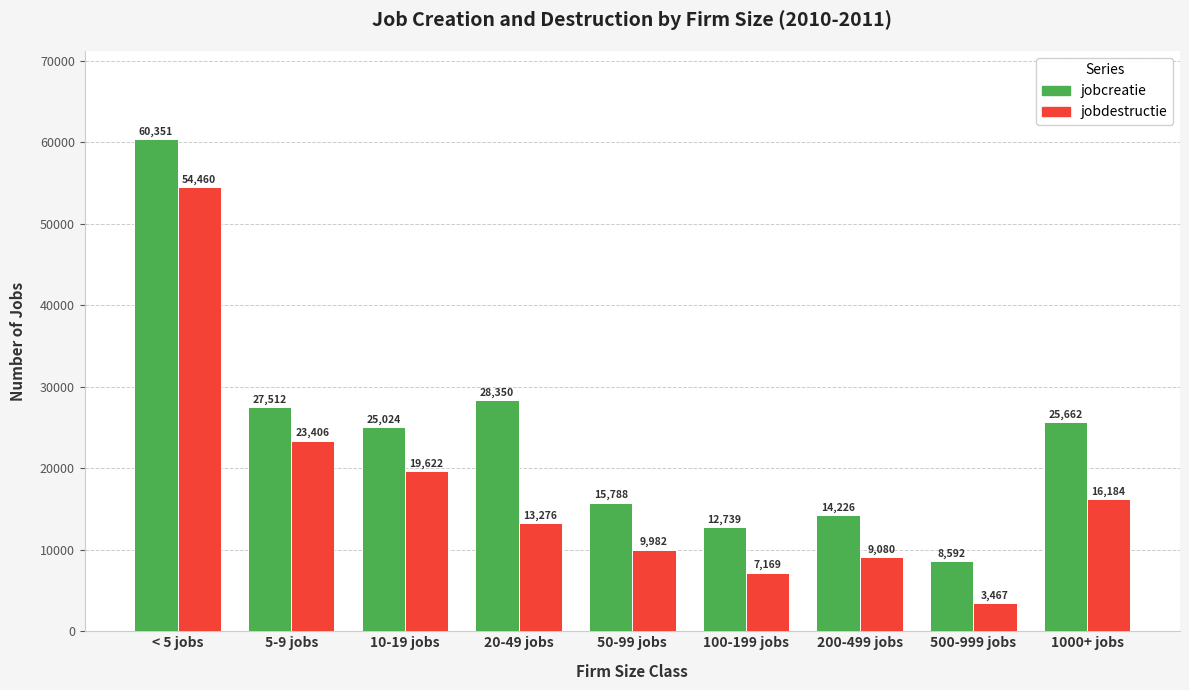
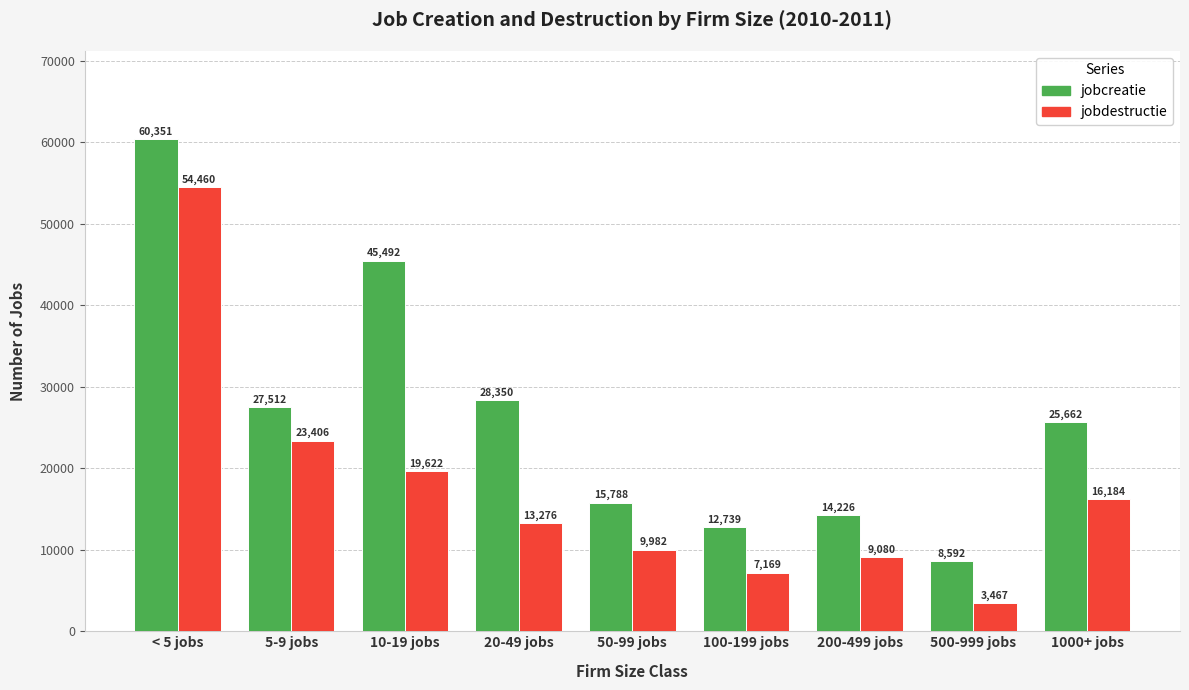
jobcreatie, 10-19 jobs: 25,024 -> 45,492
